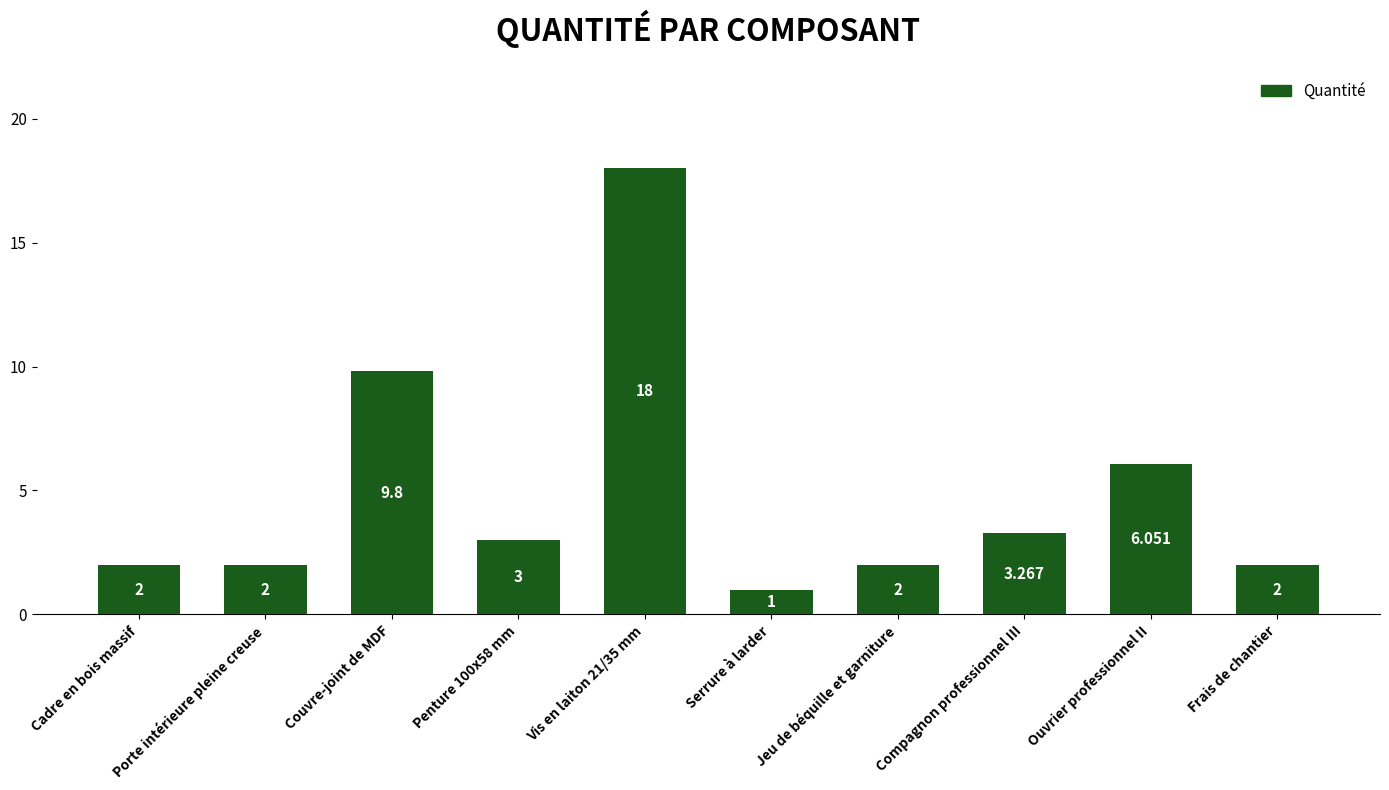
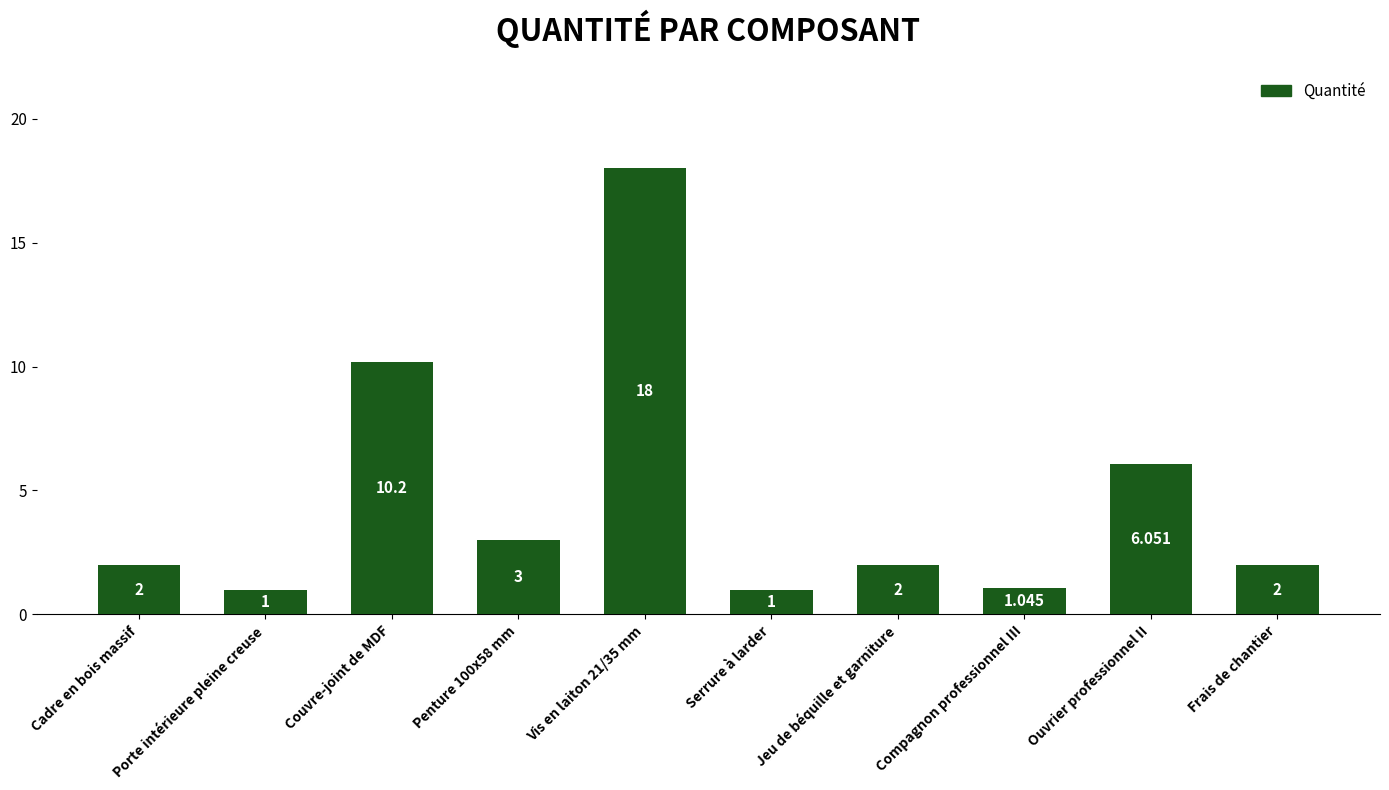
Porte intérieure pleine creuse: 2 -> 1
Couvre-joint de MDF: 9.8 -> 10.2
Compagnon professionnel III: 3.267 -> 1.045
